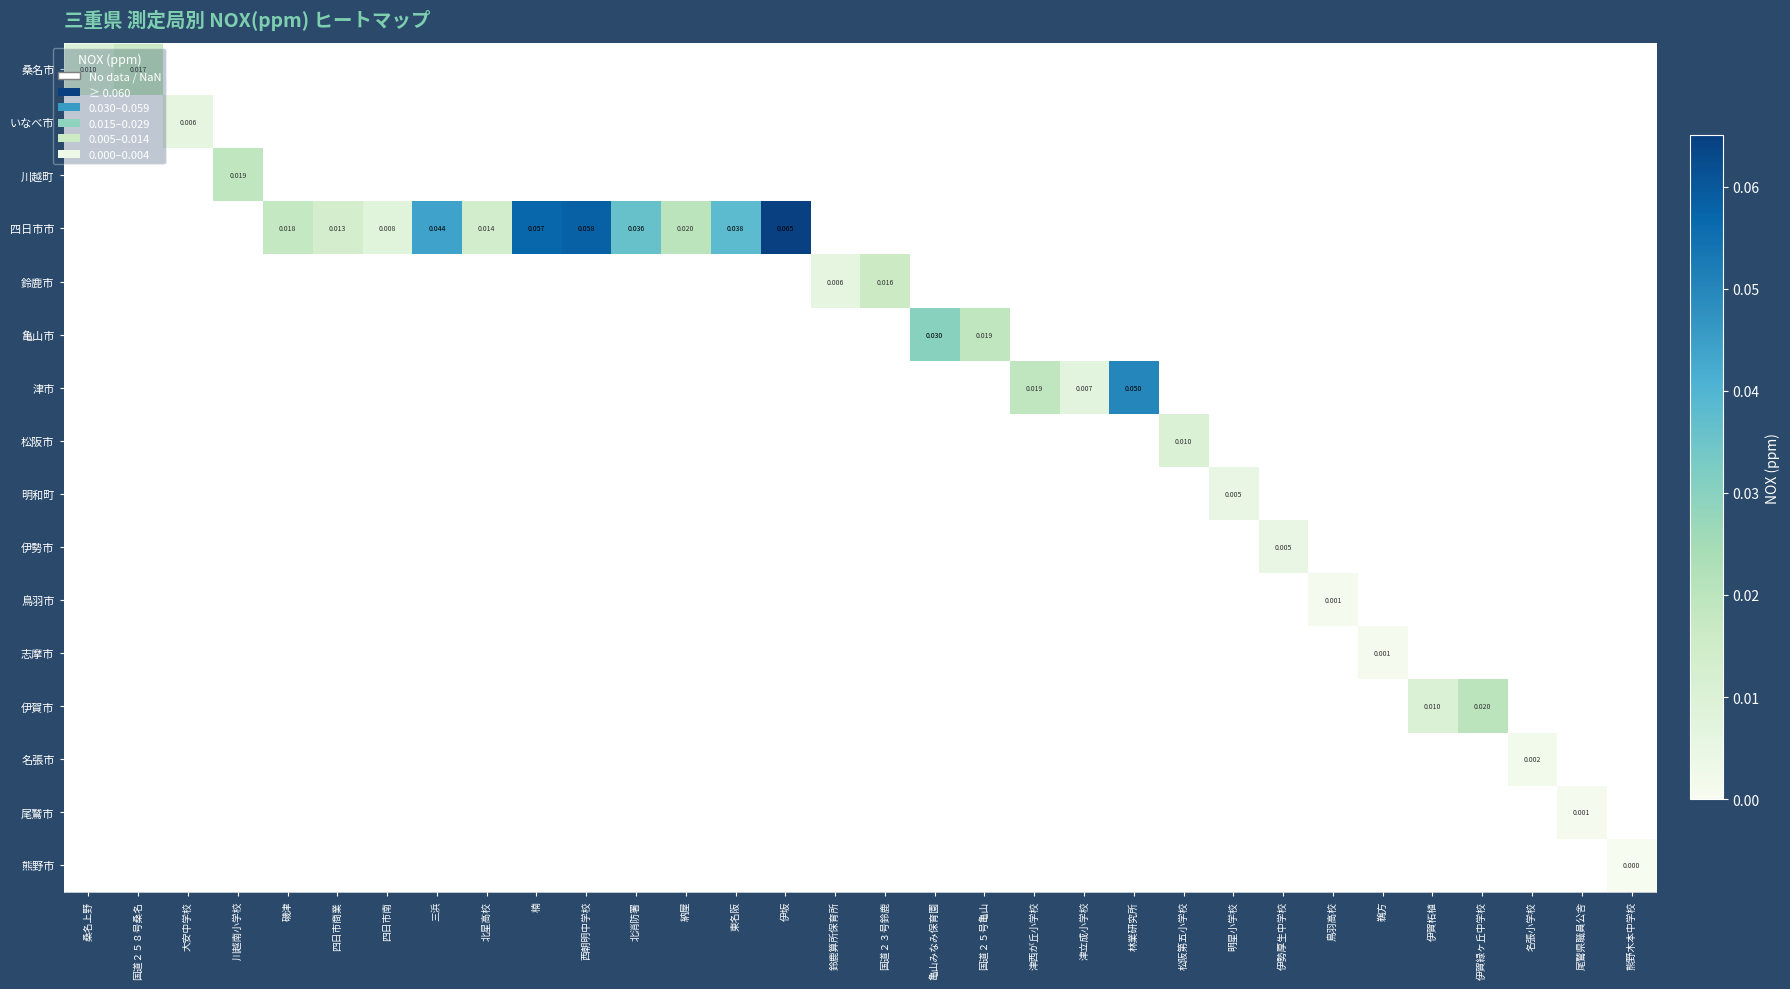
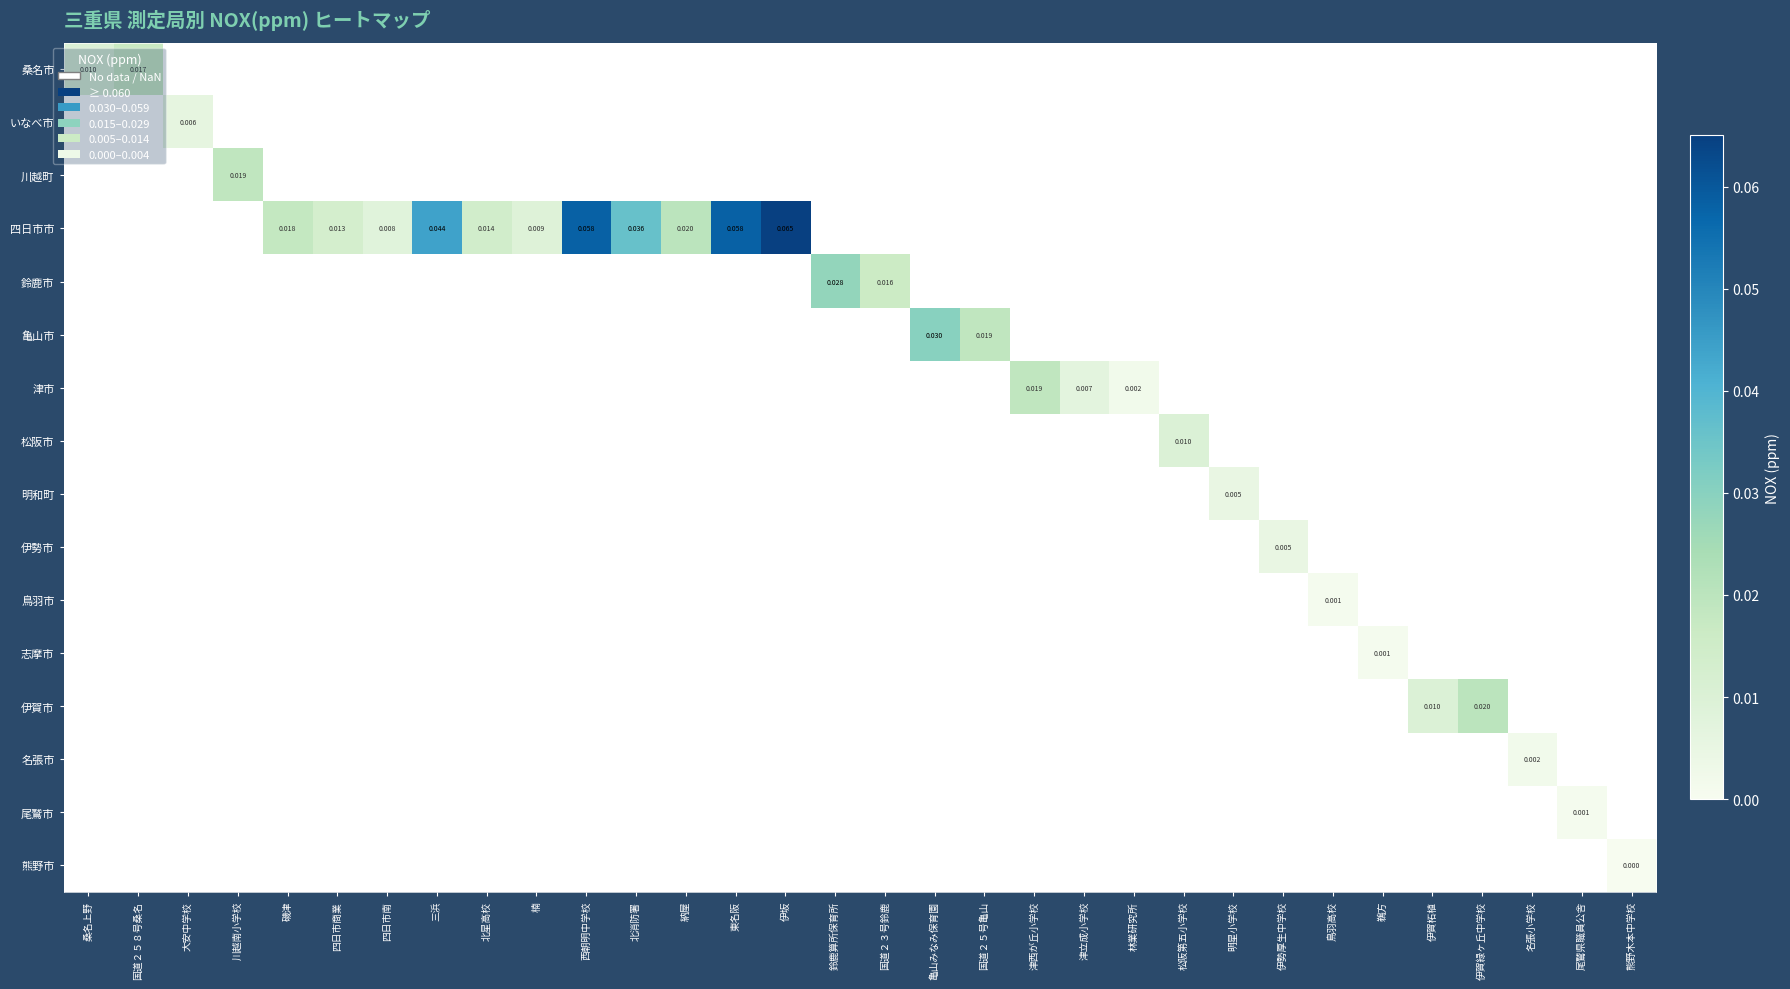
四日市市, 楠: 0.057 -> 0.009
四日市市, 東名阪: 0.038 -> 0.058
鈴鹿市, 鈴鹿算所保育所: 0.006 -> 0.028
津市, 林業研究所: 0.050 -> 0.002
